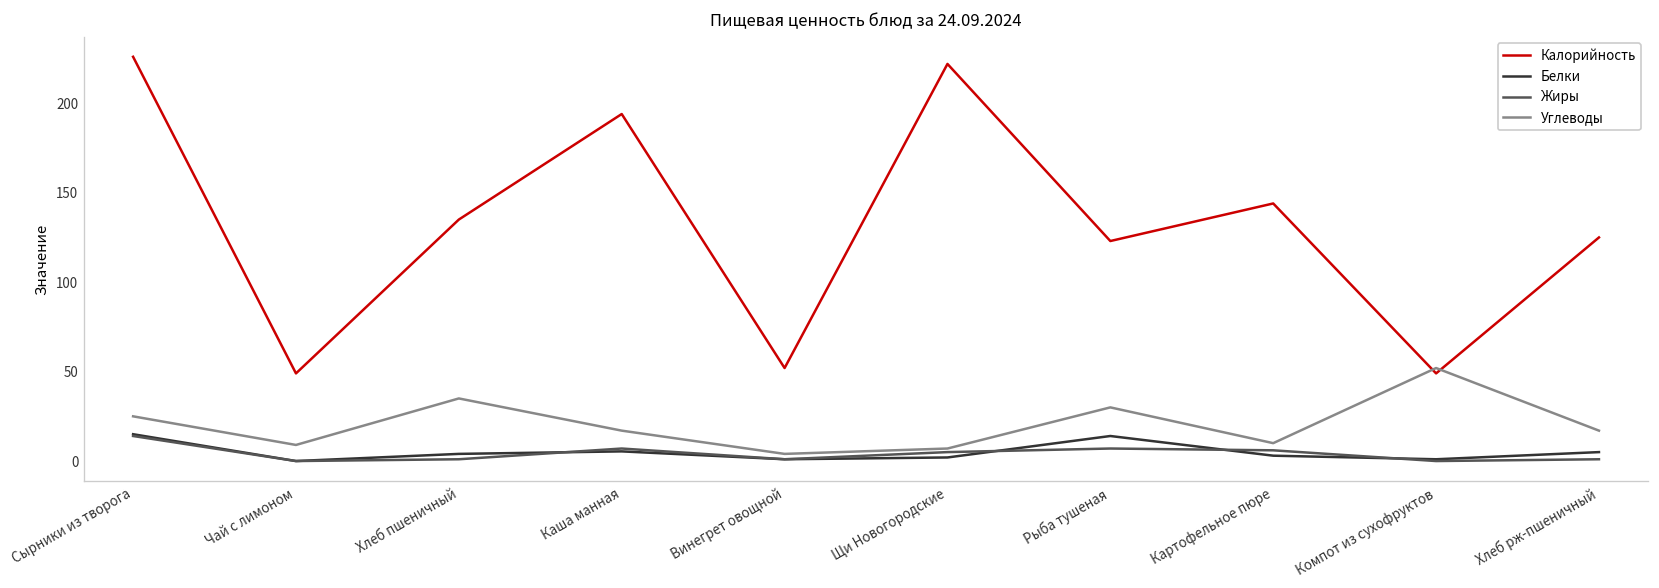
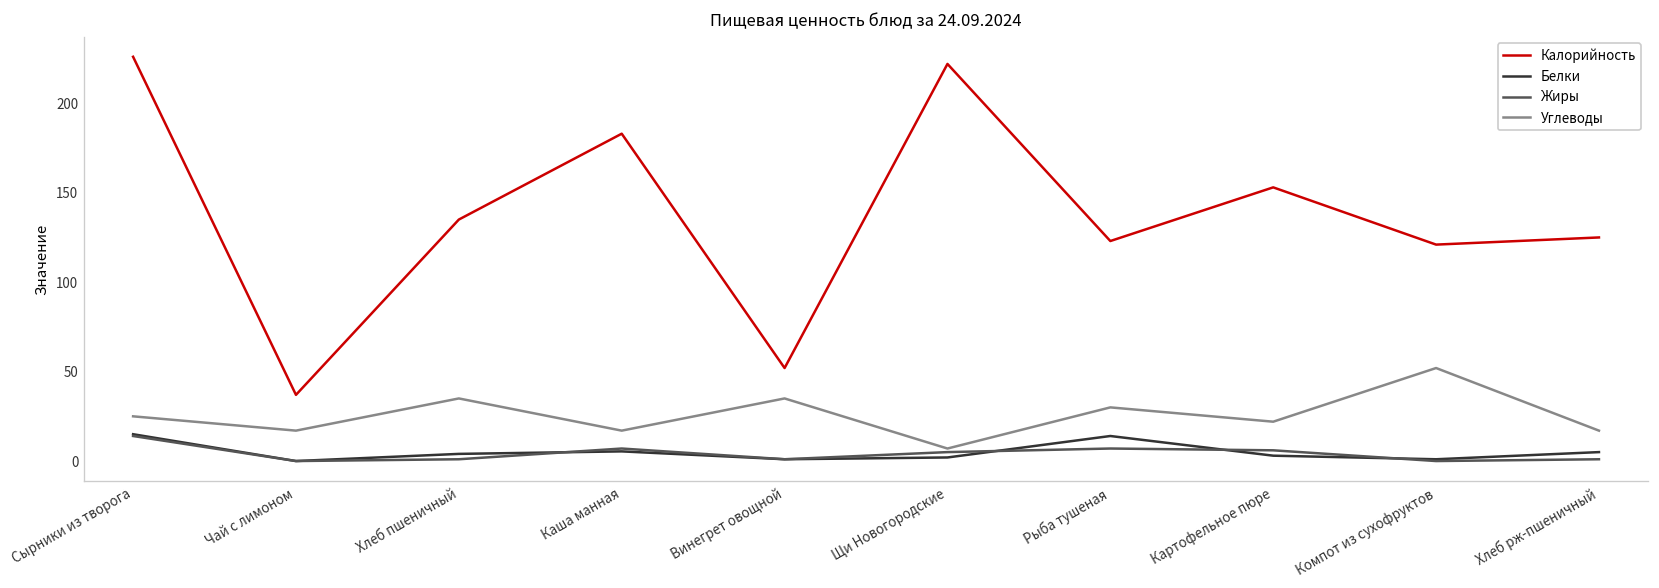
Калорийность, Чай с лимоном: 49 -> 37
Углеводы, Чай с лимоном: 9 -> 17
Калорийность, Каша манная: 194 -> 183
Углеводы, Винегрет овощной: 4 -> 35
Калорийность, Картофельное пюре: 144 -> 153
Углеводы, Картофельное пюре: 10 -> 22
Калорийность, Компот из сухофруктов: 49 -> 121
